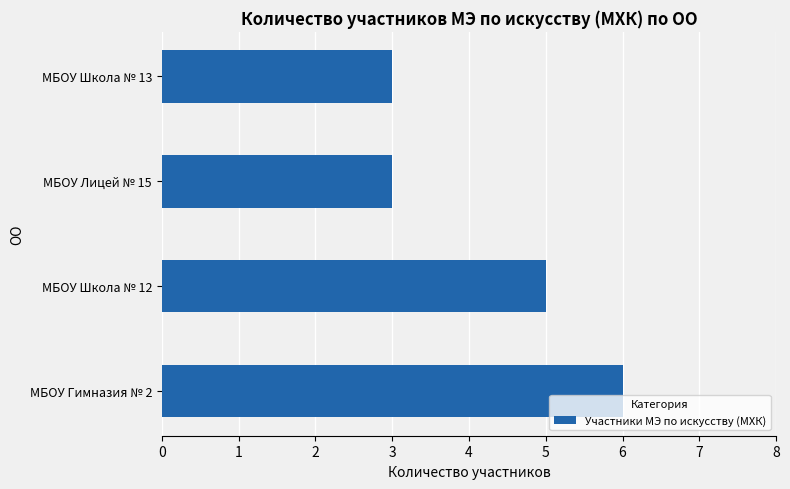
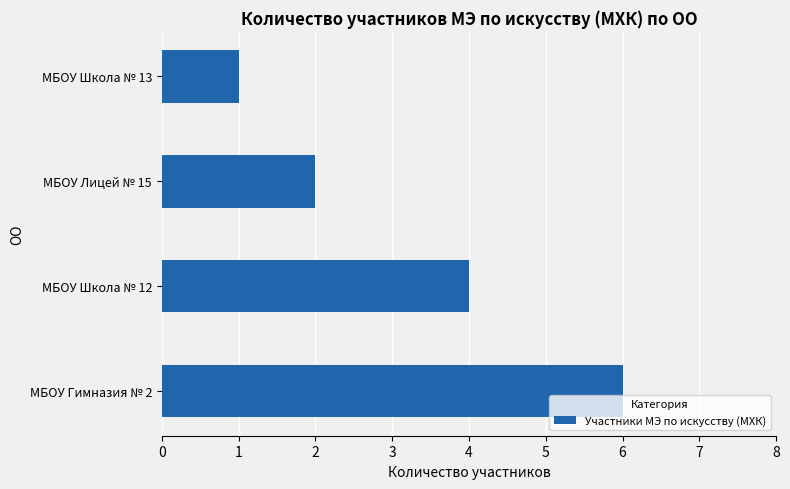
МБОУ Школа № 13: 3 -> 1
МБОУ Лицей № 15: 3 -> 2
МБОУ Школа № 12: 5 -> 4
